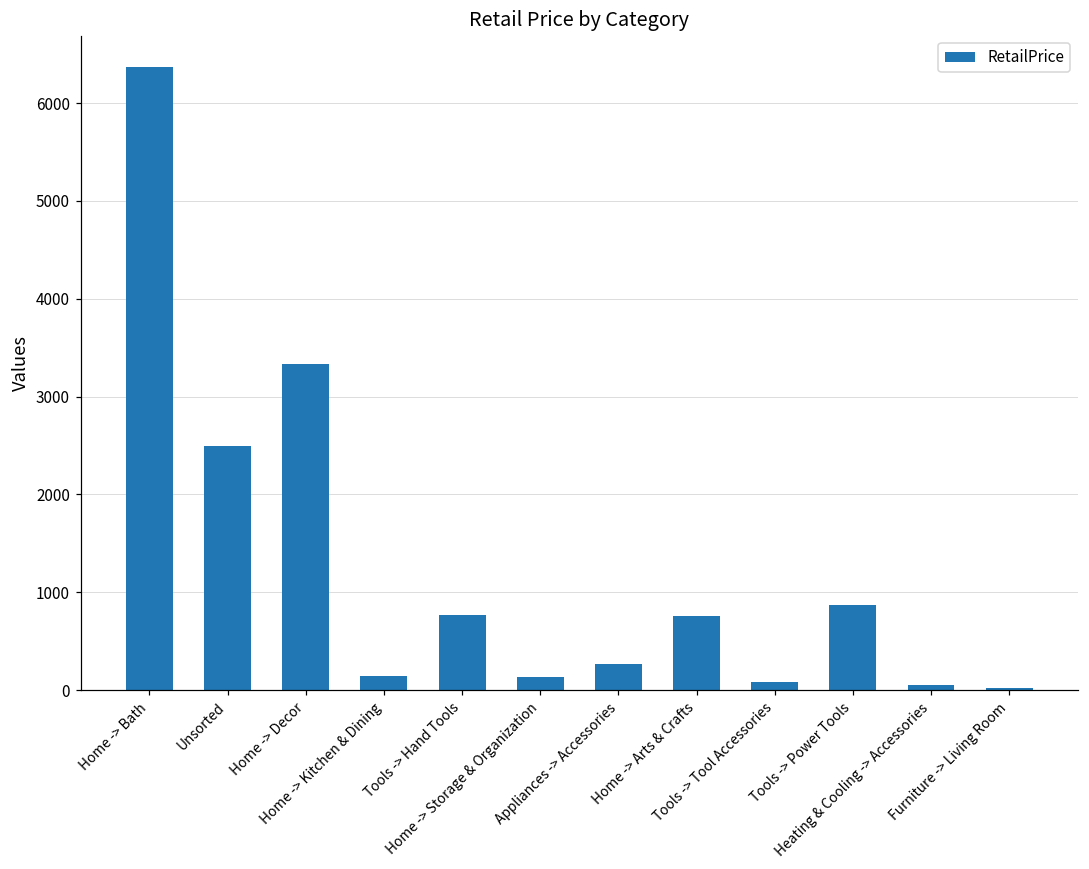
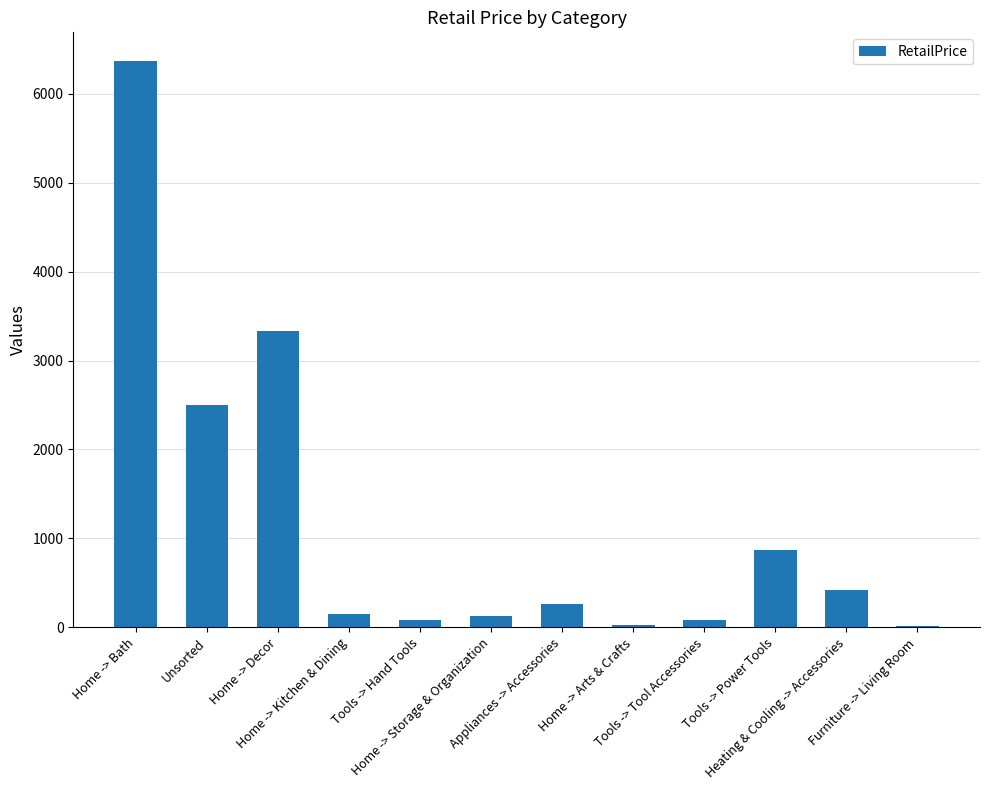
Tools -> Hand Tools: 800 -> 100
Home -> Arts & Crafts: 800 -> 0
Heating & Cooling -> Accessories: 0 -> 400
